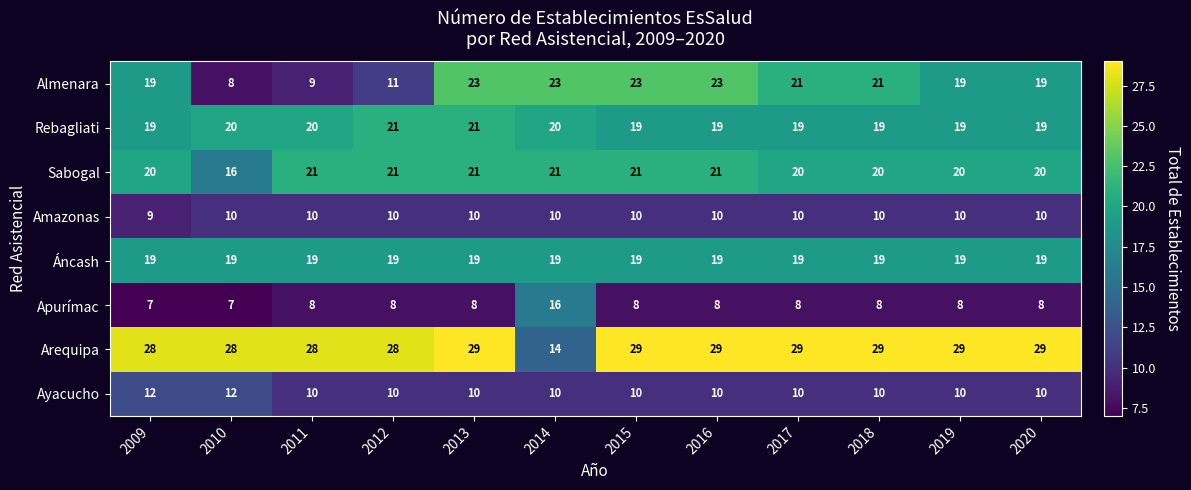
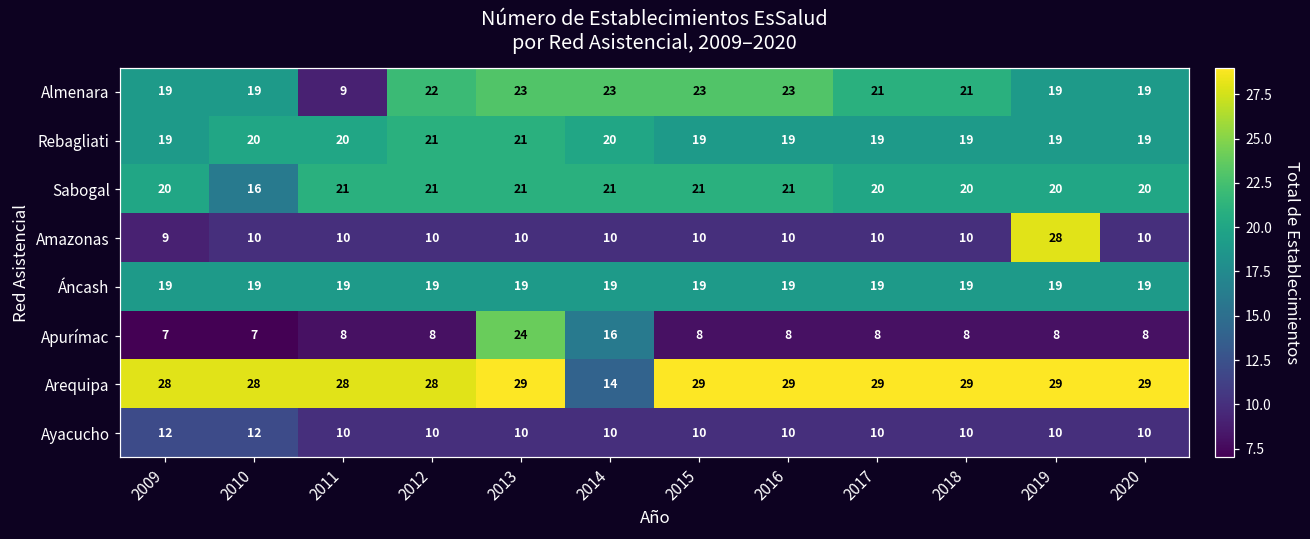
Almenara, 2010: 8 -> 19
Almenara, 2012: 11 -> 22
Amazonas, 2019: 10 -> 28
Apurímac, 2013: 8 -> 24
